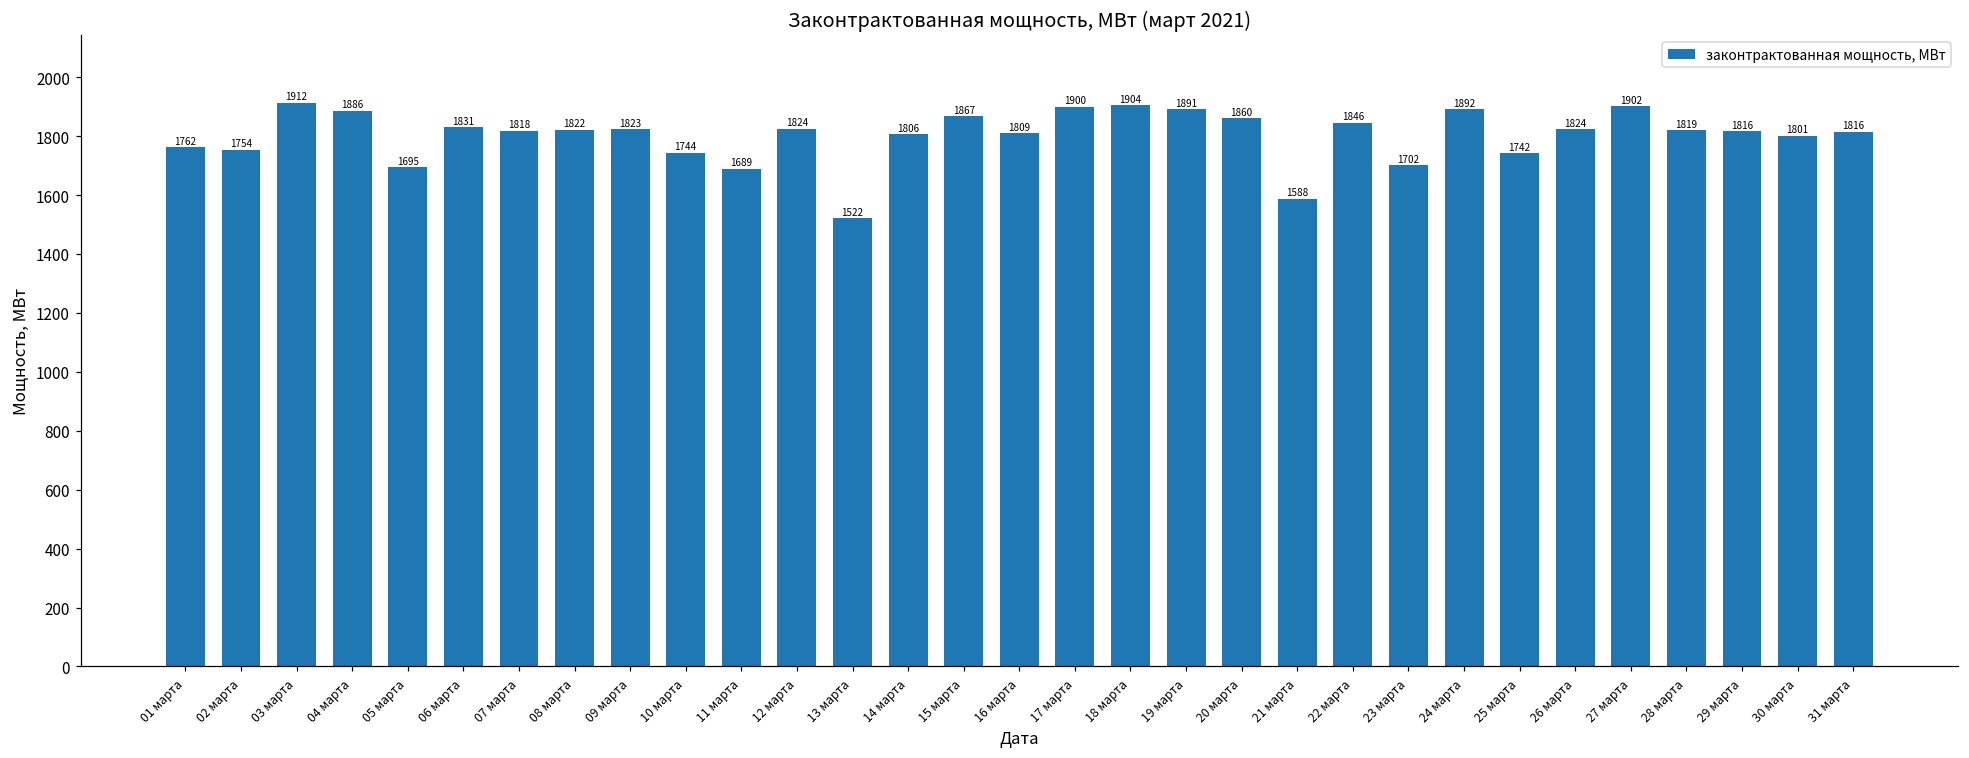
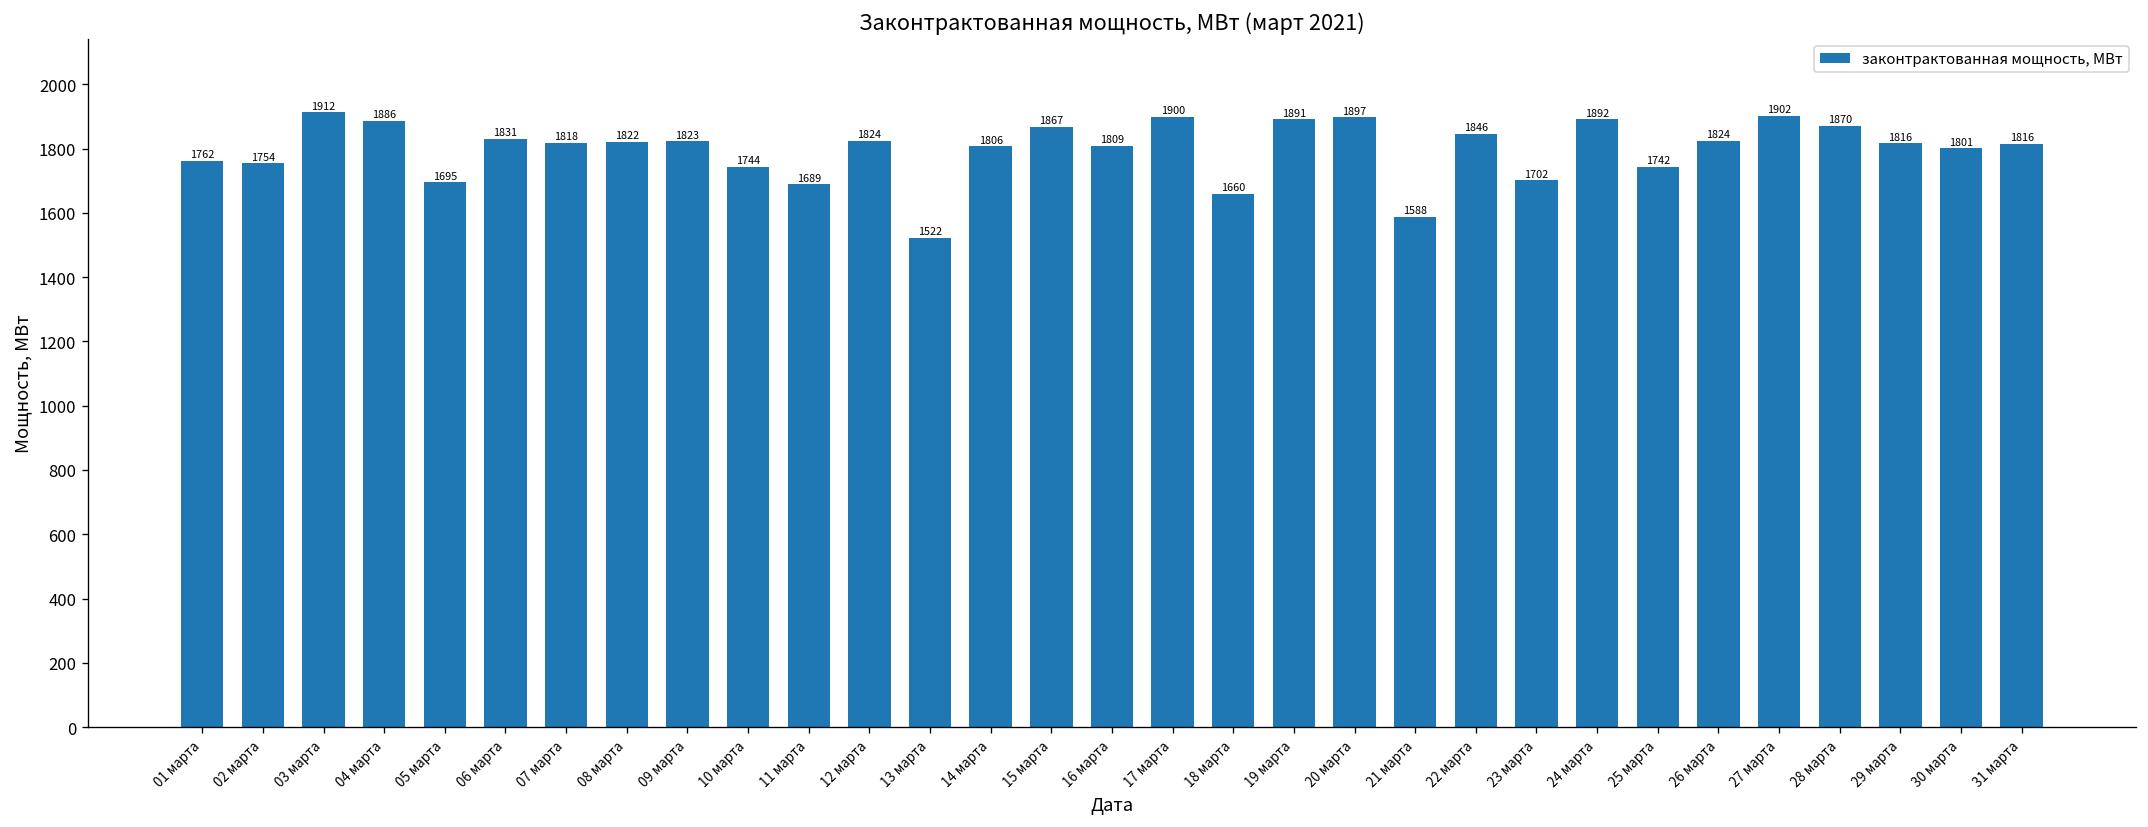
18 марта: 1904 -> 1660
20 марта: 1860 -> 1897
28 марта: 1819 -> 1870
